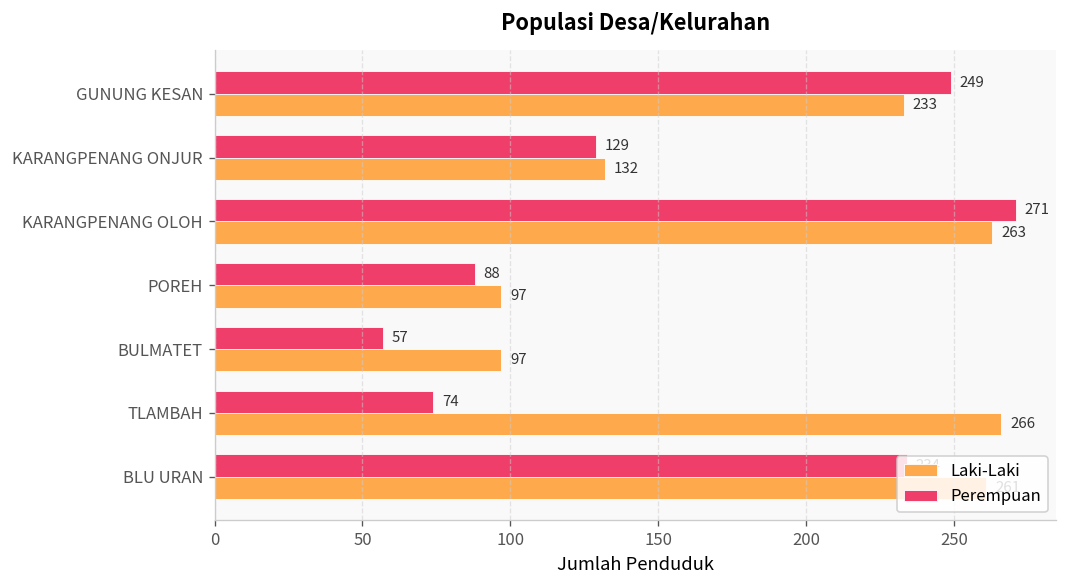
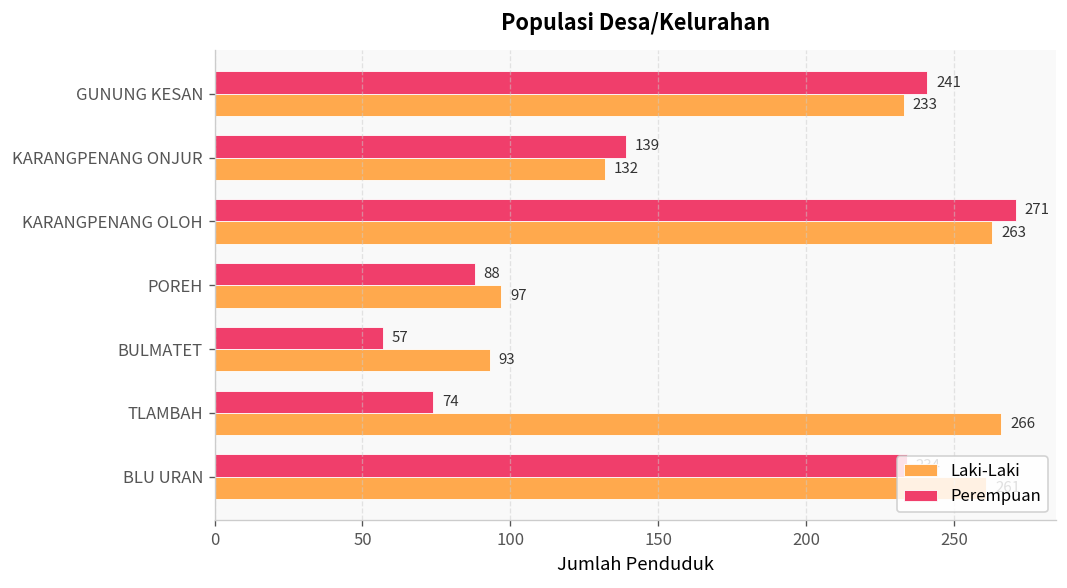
Perempuan, GUNUNG KESAN: 249 -> 241
Perempuan, KARANGPENANG ONJUR: 129 -> 139
Laki-Laki, BULMATET: 97 -> 93
